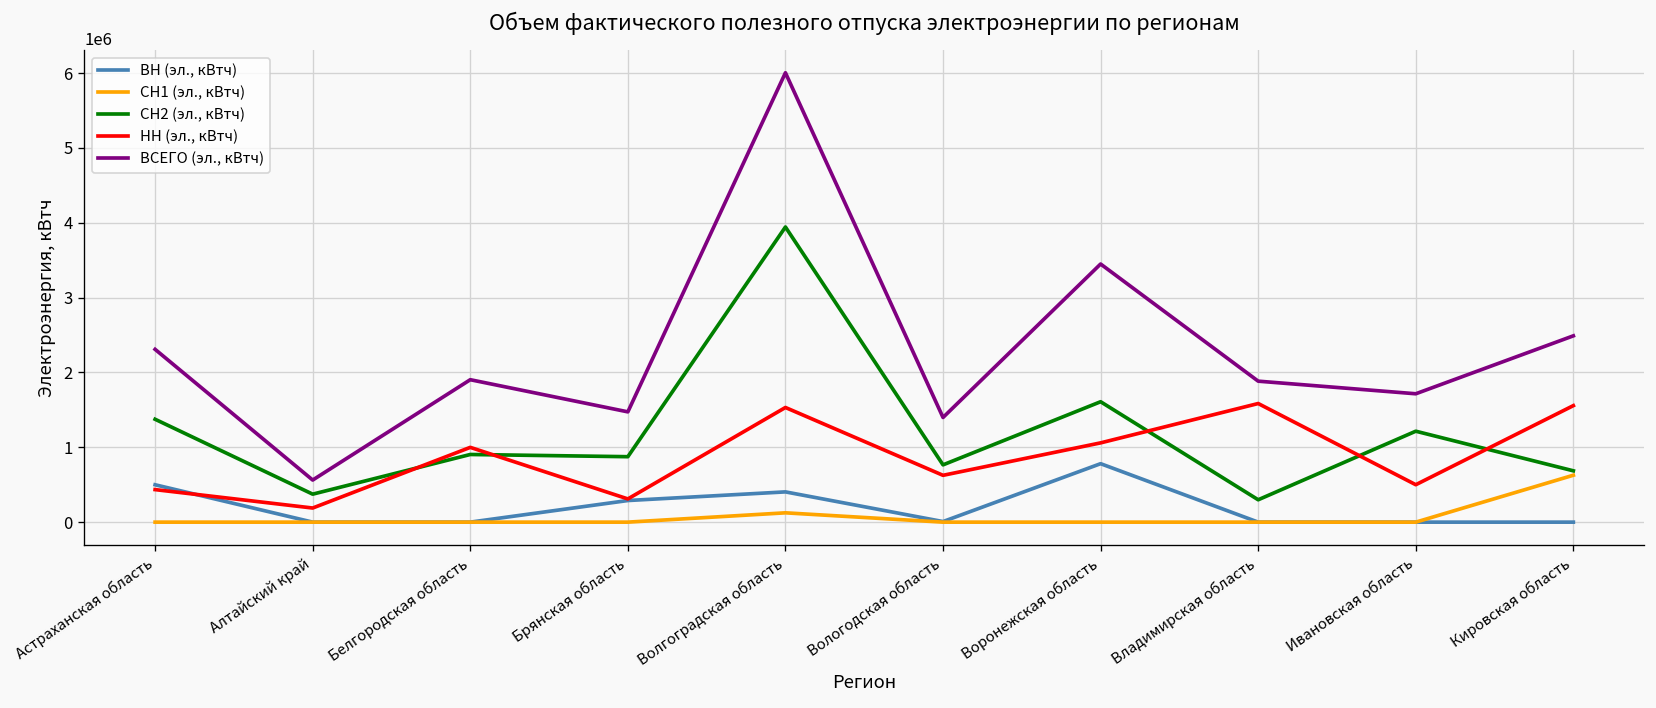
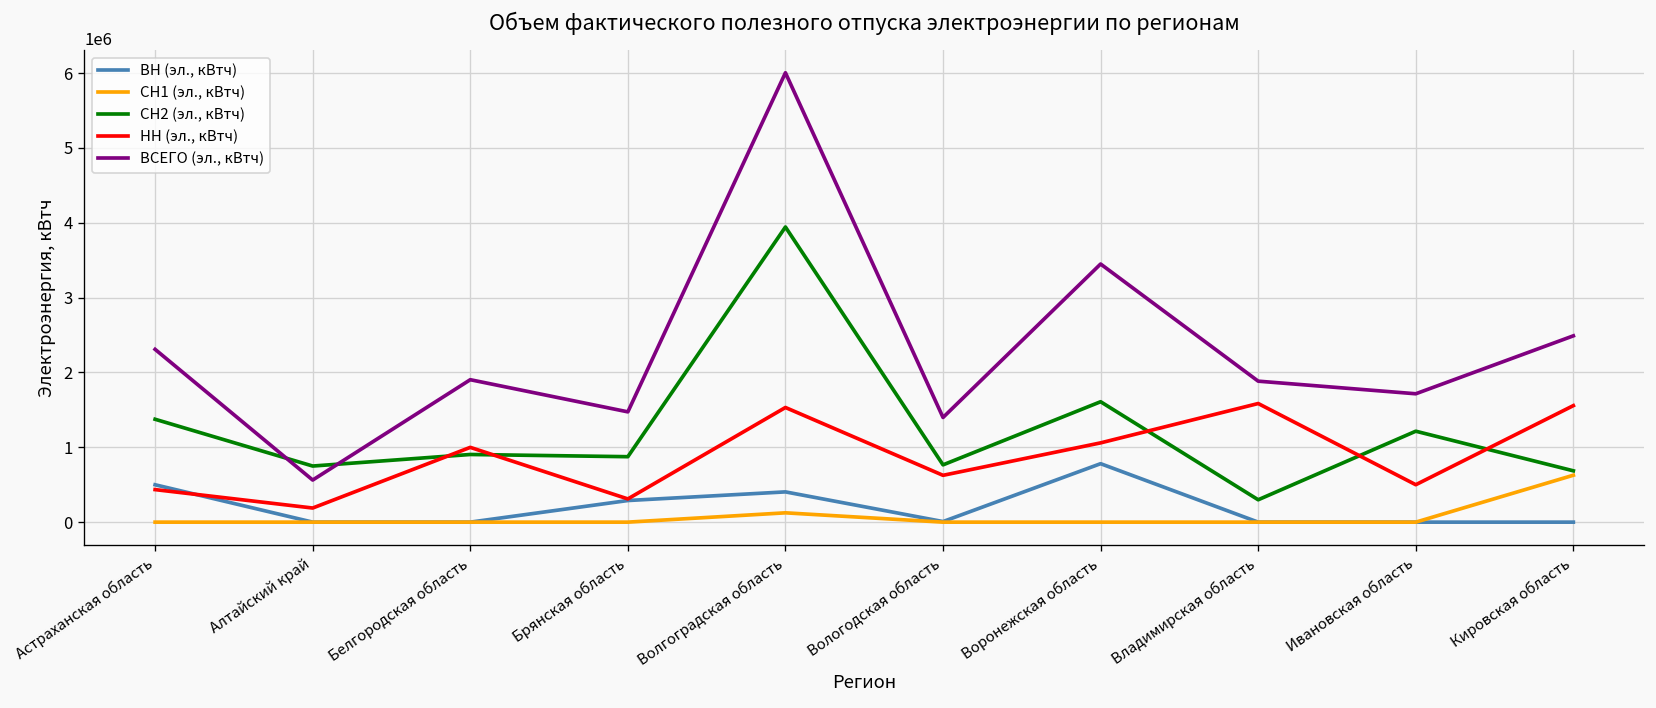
СН2 (эл., кВтч), Алтайский край: 400000 -> 700000
